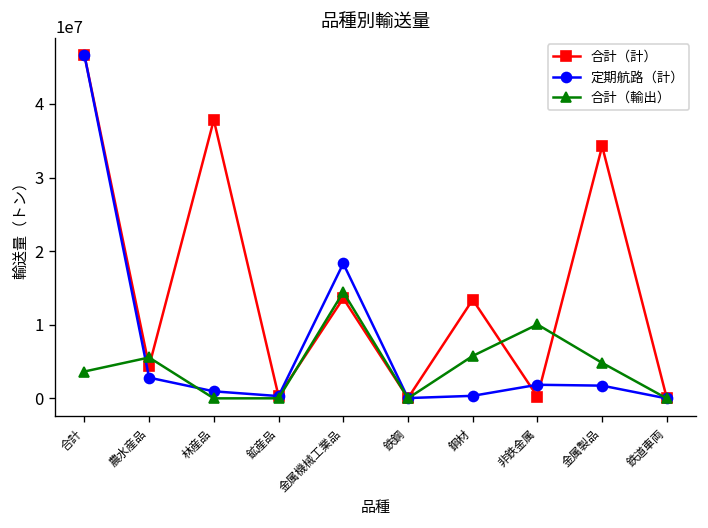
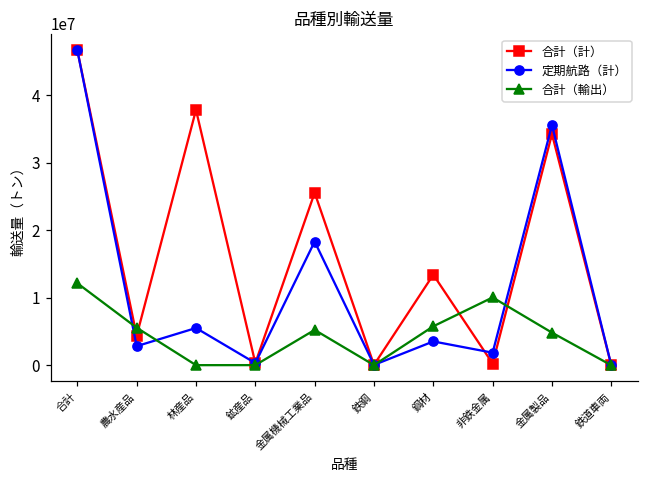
合計（輸出）, 合計: 4000000 -> 12000000
定期航路（計）, 林産品: 1000000 -> 6000000
合計（計）, 金属機械工業品: 14000000 -> 26000000
合計（輸出）, 金属機械工業品: 14000000 -> 5000000
定期航路（計）, 鋼材: 0 -> 4000000
定期航路（計）, 金属製品: 2000000 -> 36000000
